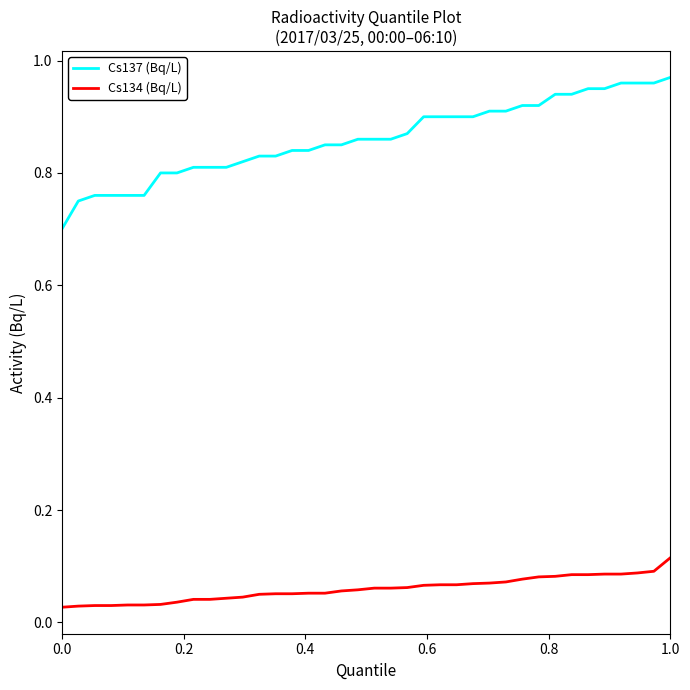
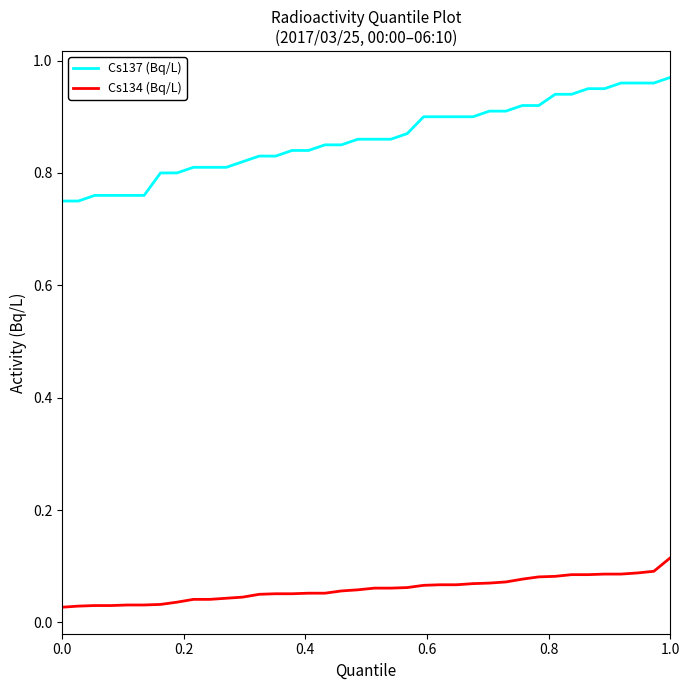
Cs137 (Bq/L), 0.0: 0.70 -> 0.75
